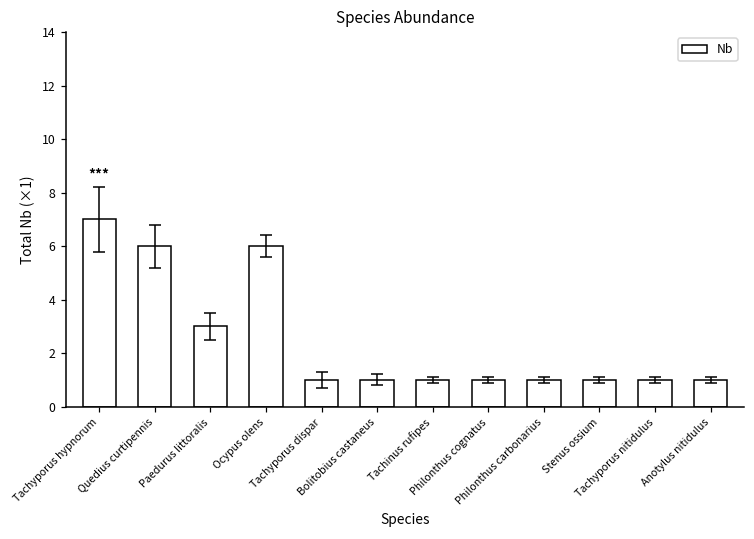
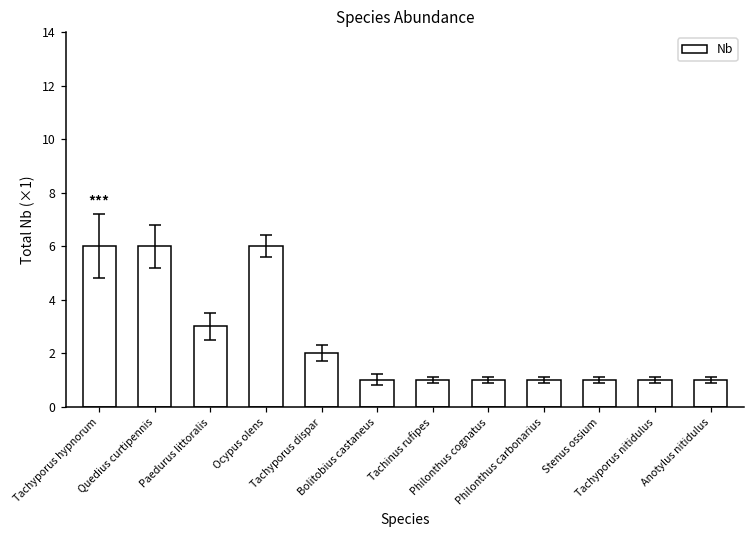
Nb, Tachyporus hypnorum: 7 -> 6
Nb, Tachyporus dispar: 1 -> 2
